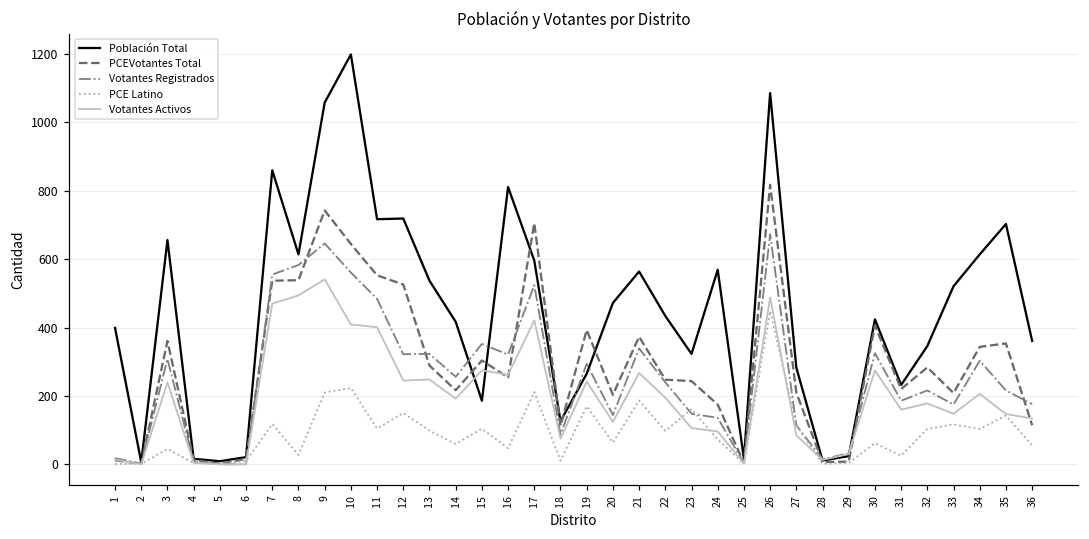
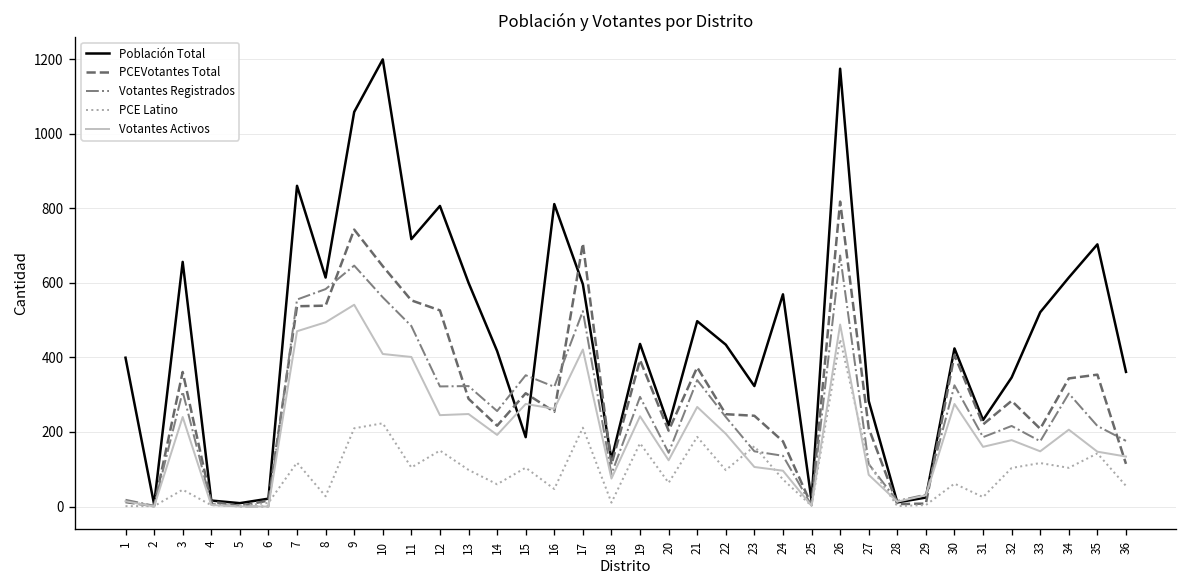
Población Total, 12: 720 -> 810
Población Total, 13: 540 -> 600
Población Total, 19: 270 -> 440
Población Total, 20: 470 -> 220
Población Total, 21: 560 -> 500
Población Total, 26: 1090 -> 1170
